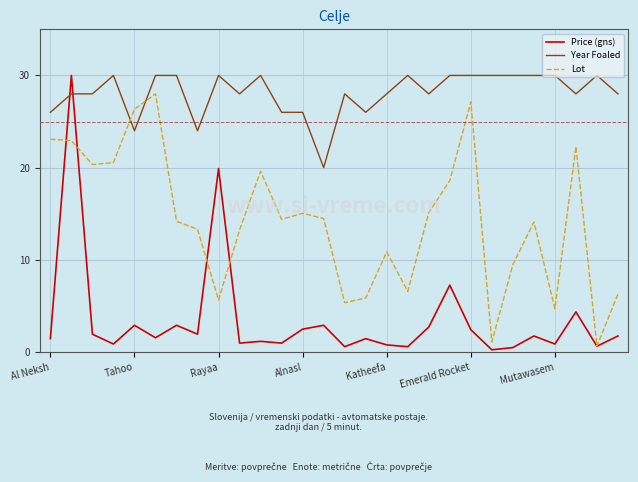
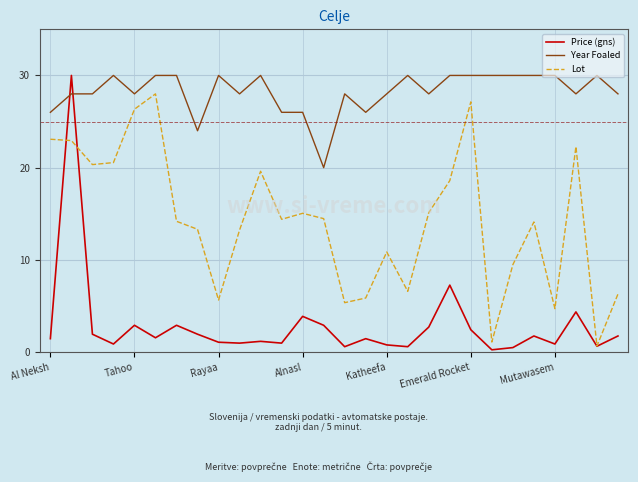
Year Foaled, Tahoo: 24 -> 28
Price (gns), Rayaa: 20 -> 1
Price (gns), Alnasl: 2 -> 4
